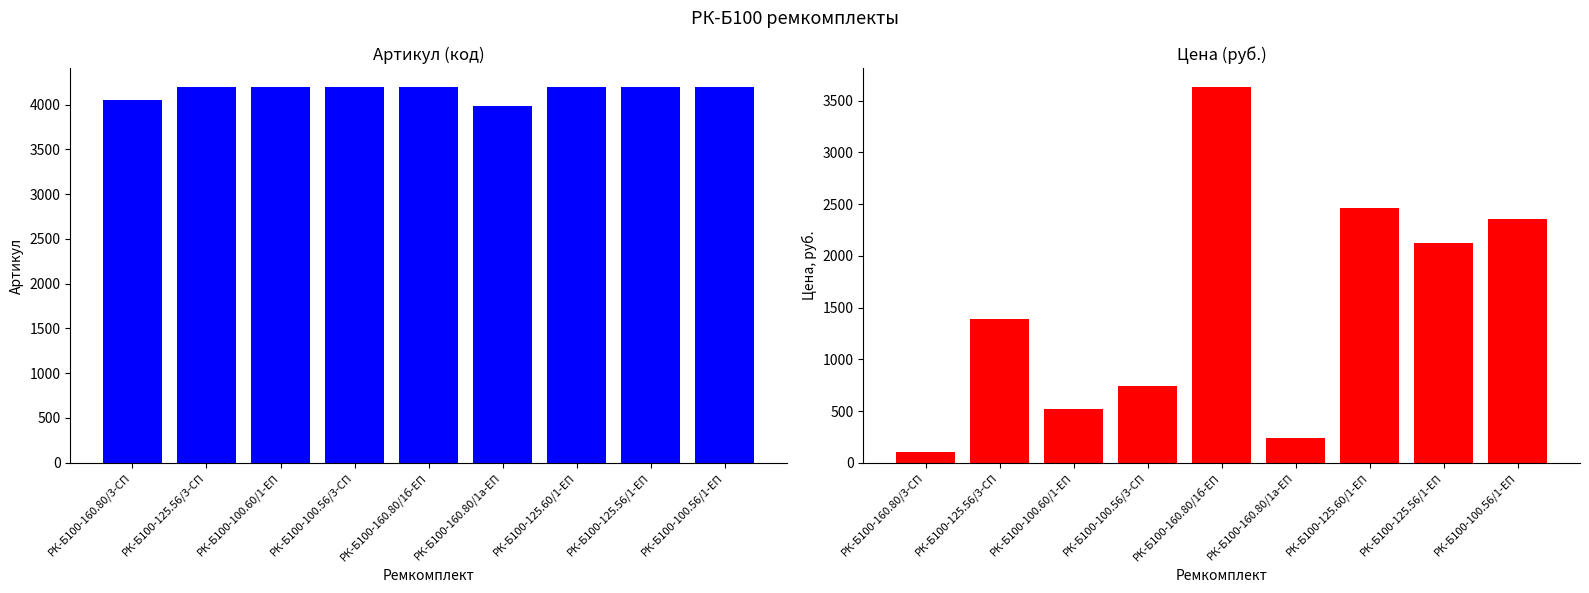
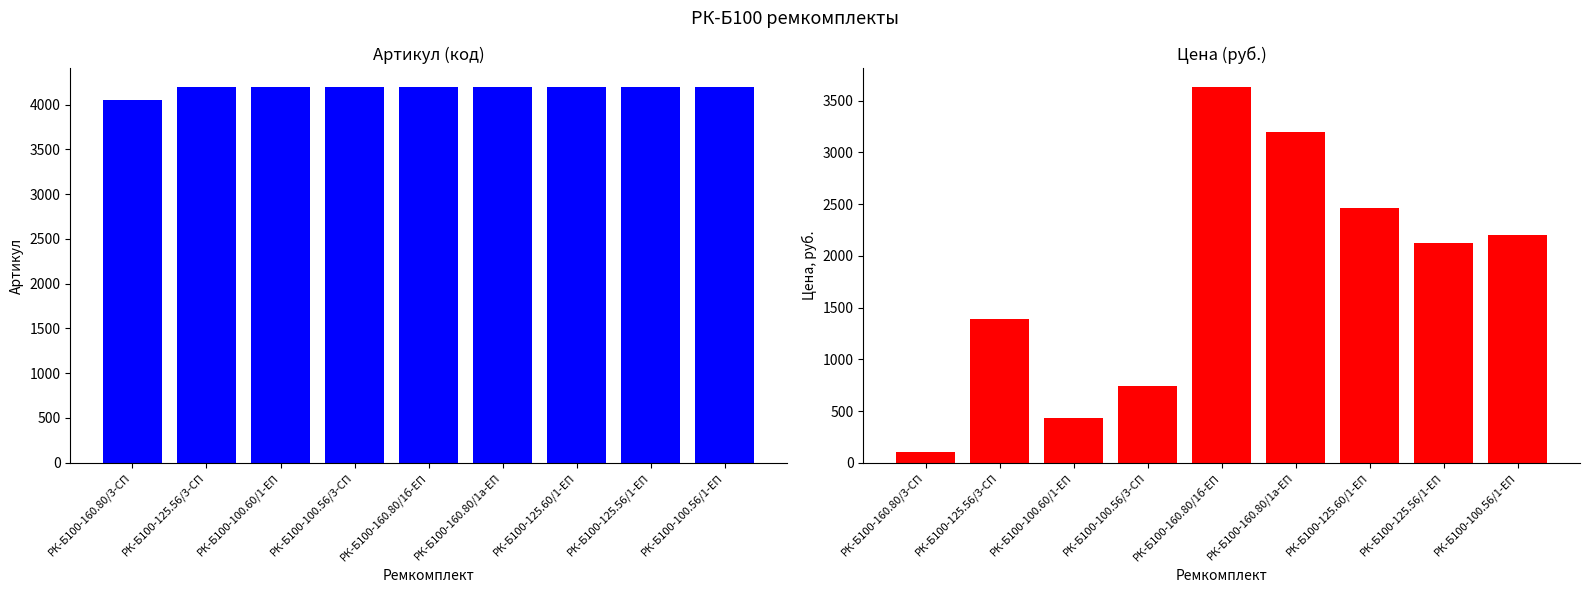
Артикул (код), РК-Б100-160.80/1а-ЕП: 4000 -> 4200
Цена (руб.), РК-Б100-100.60/1-ЕП: 520 -> 430
Цена (руб.), РК-Б100-160.80/1а-ЕП: 240 -> 3200
Цена (руб.), РК-Б100-100.56/1-ЕП: 2360 -> 2200
